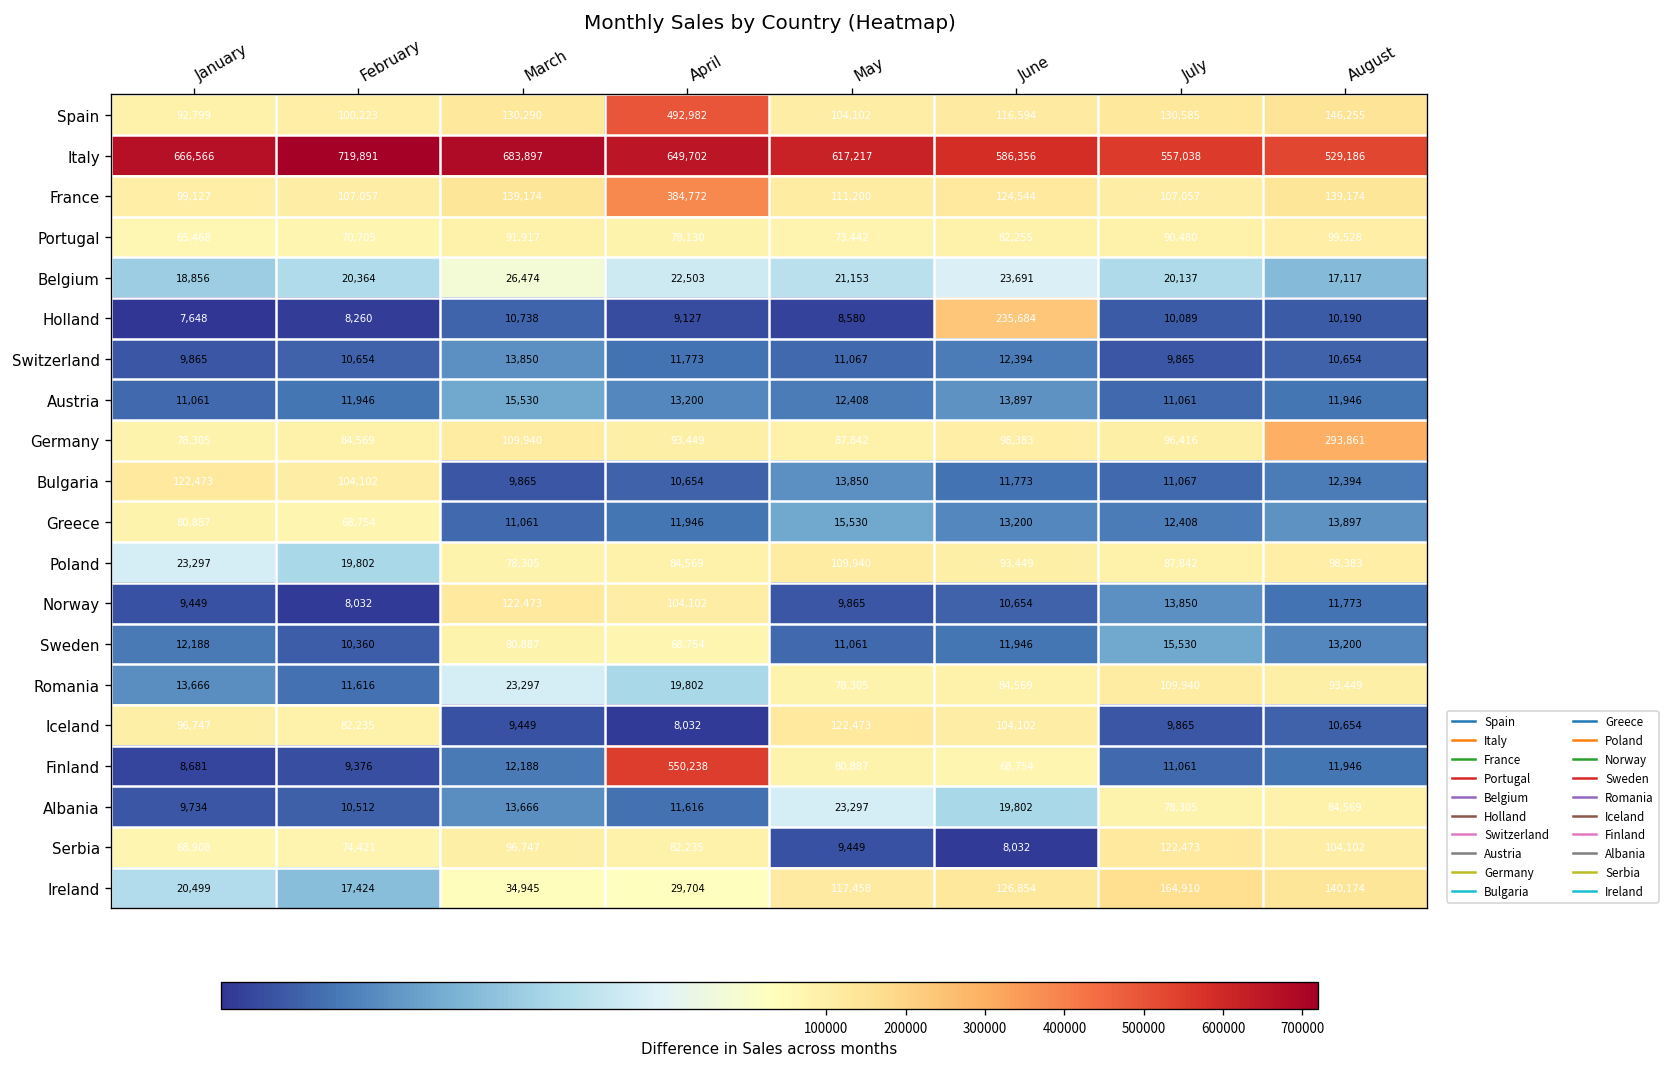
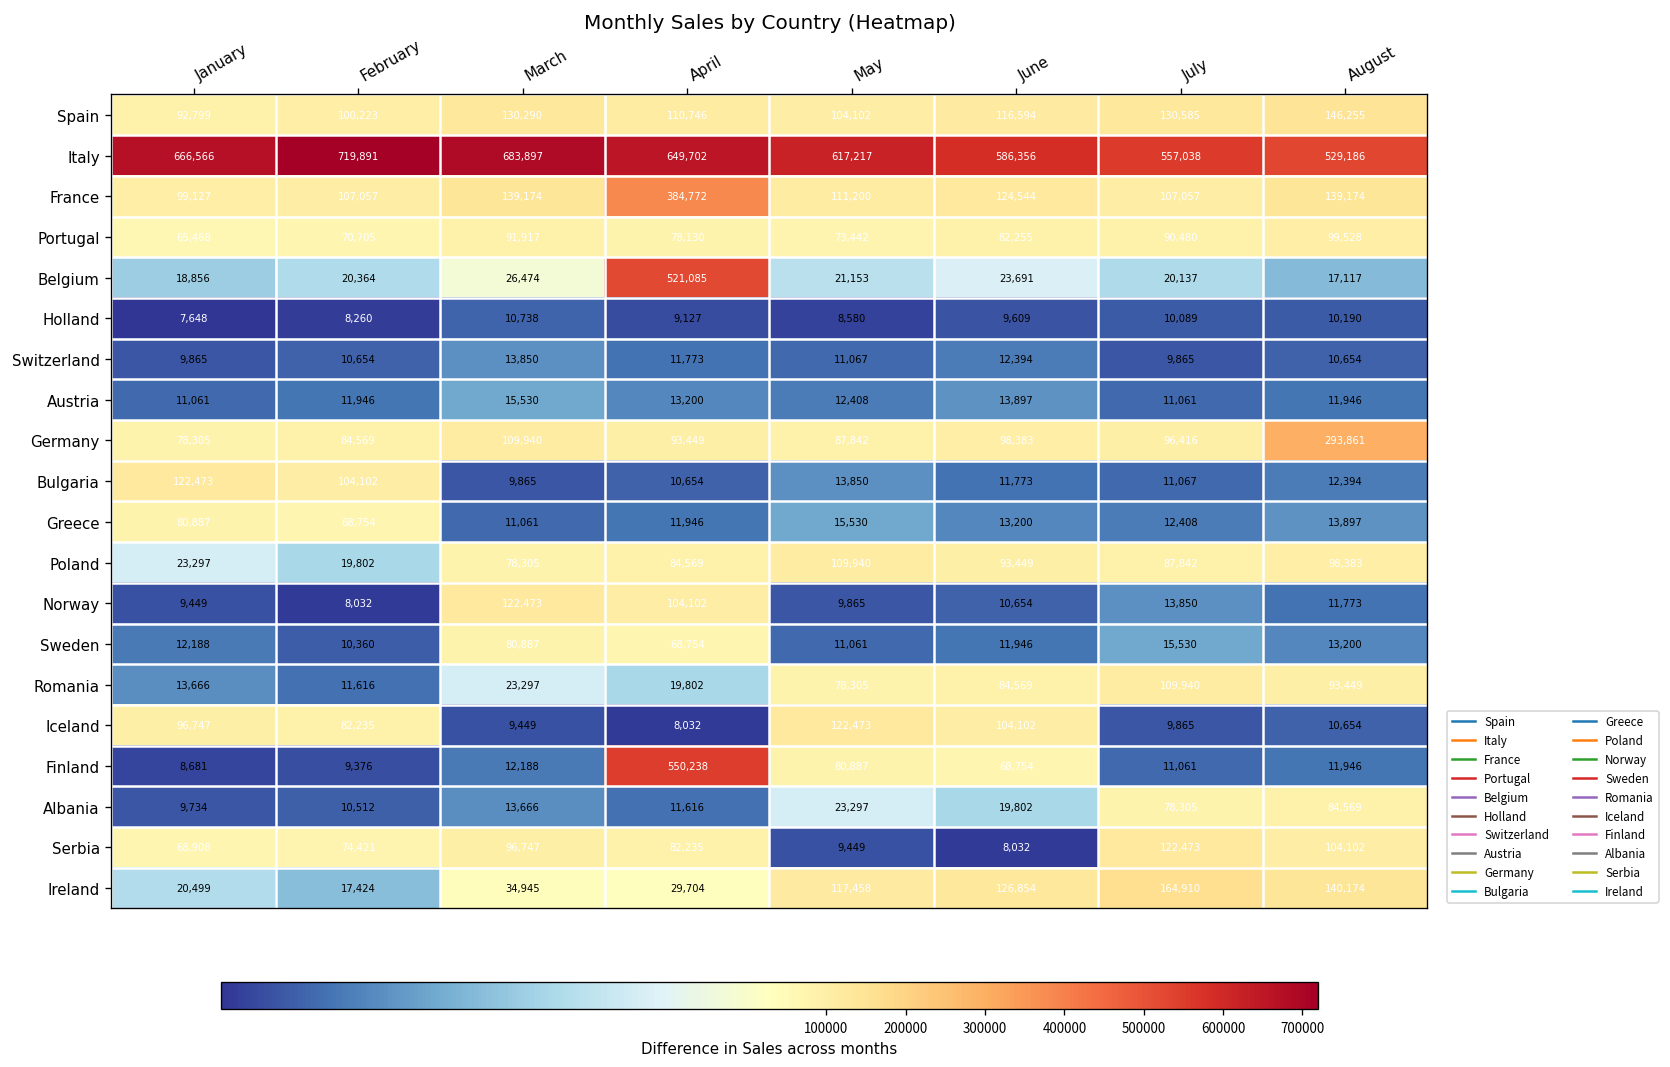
Spain, April: 492,982 -> 110,746
Belgium, April: 22,503 -> 521,085
Holland, June: 235,684 -> 9,609
